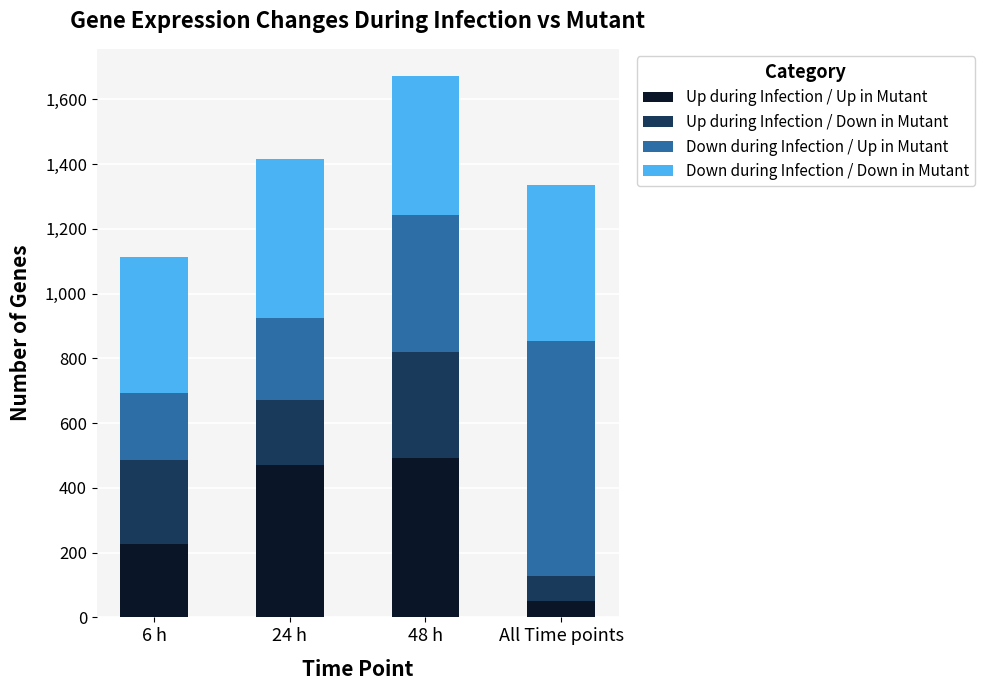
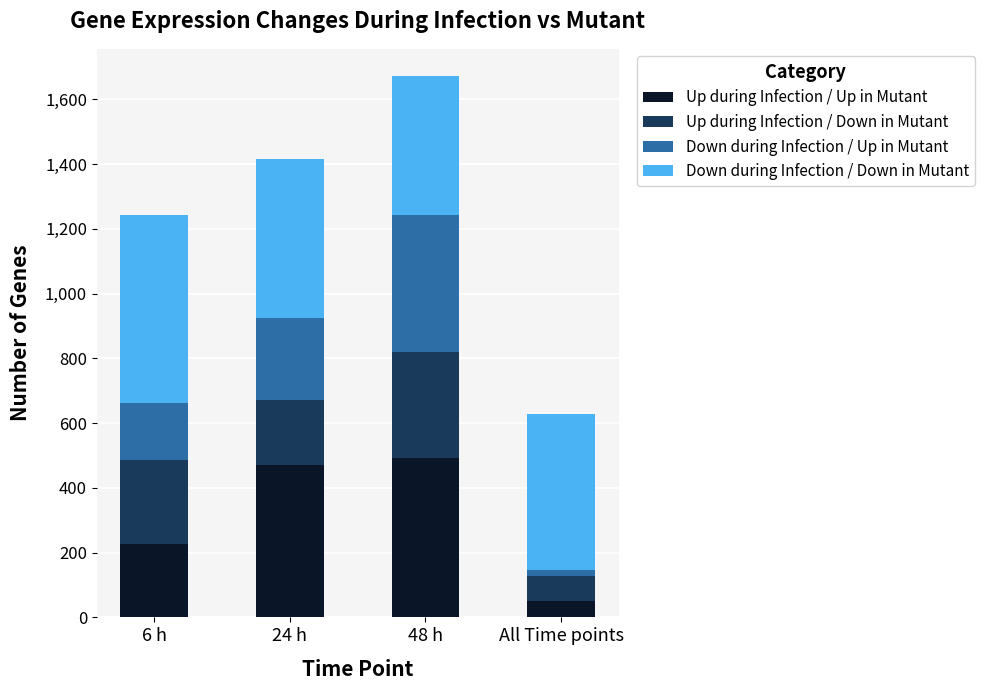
Down during Infection / Up in Mutant, 6 h: 210 -> 180
Down during Infection / Down in Mutant, 6 h: 420 -> 580
Down during Infection / Up in Mutant, All Time points: 730 -> 20
